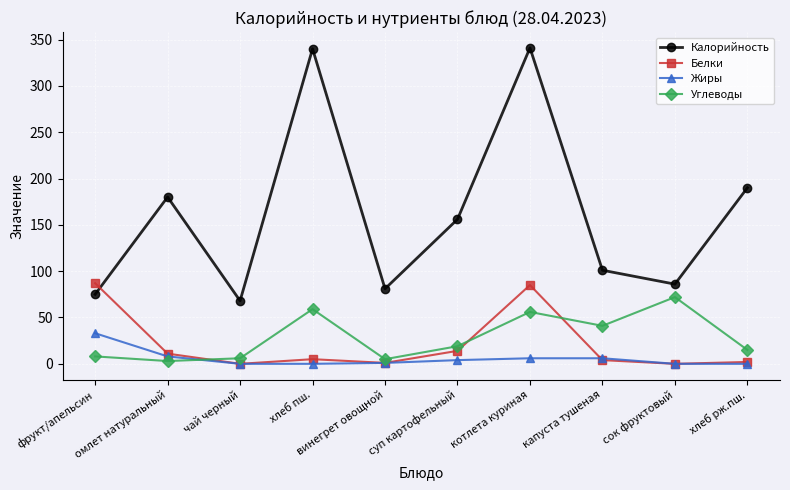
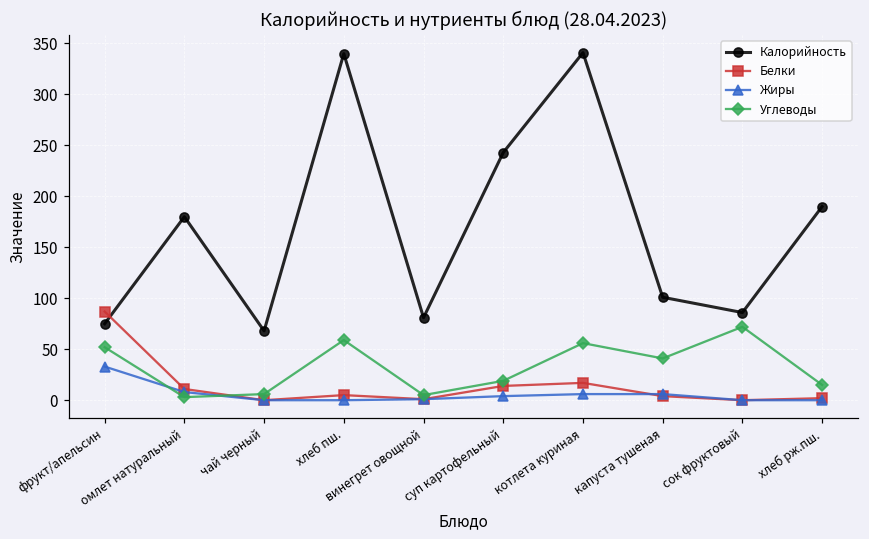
Углеводы, фрукт/апельсин: 10 -> 50
Калорийность, суп картофельный: 160 -> 240
Белки, котлета куриная: 90 -> 20
